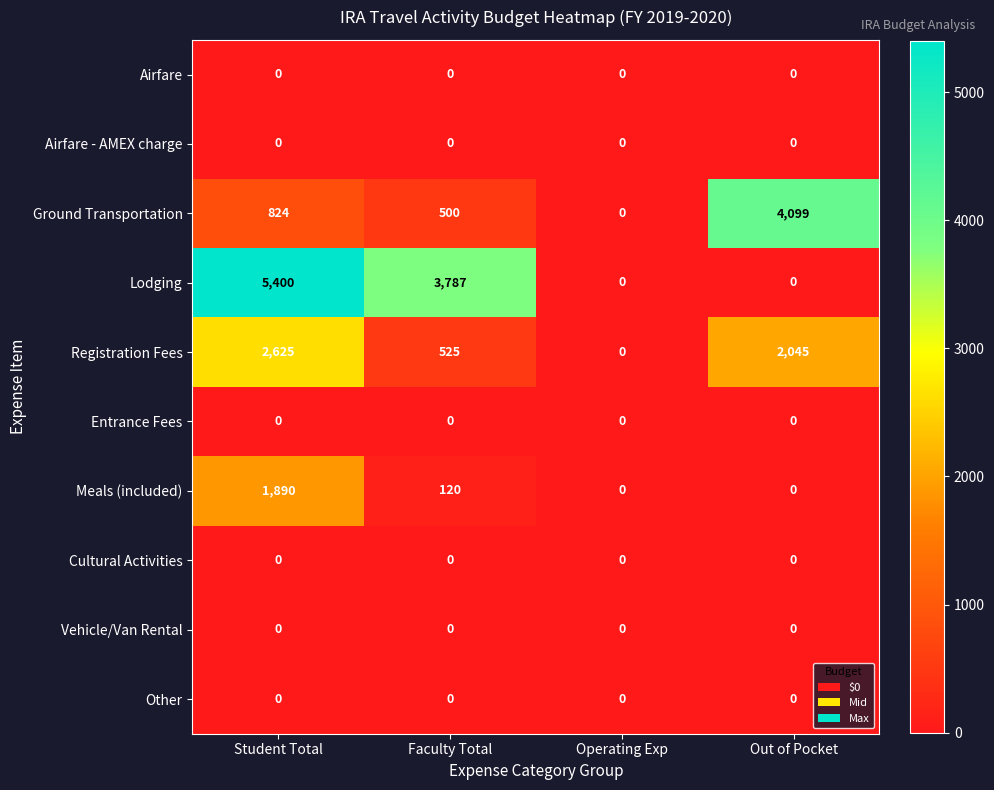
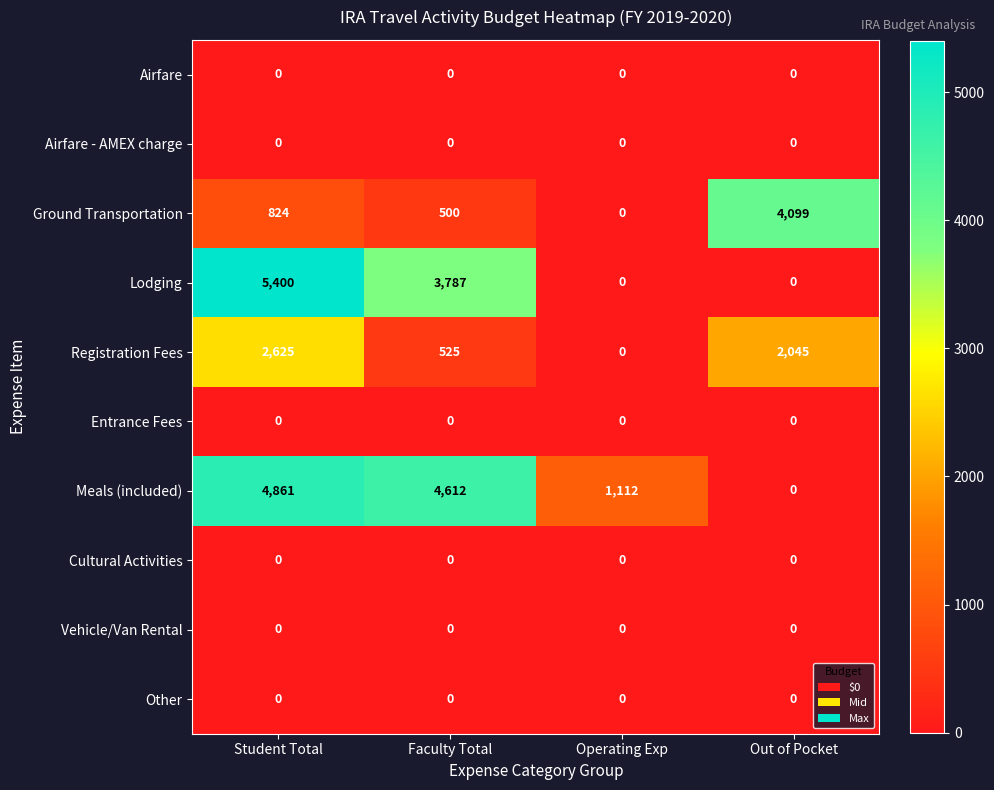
Meals (included), Student Total: 1,890 -> 4,861
Meals (included), Faculty Total: 120 -> 4,612
Meals (included), Operating Exp: 0 -> 1,112
